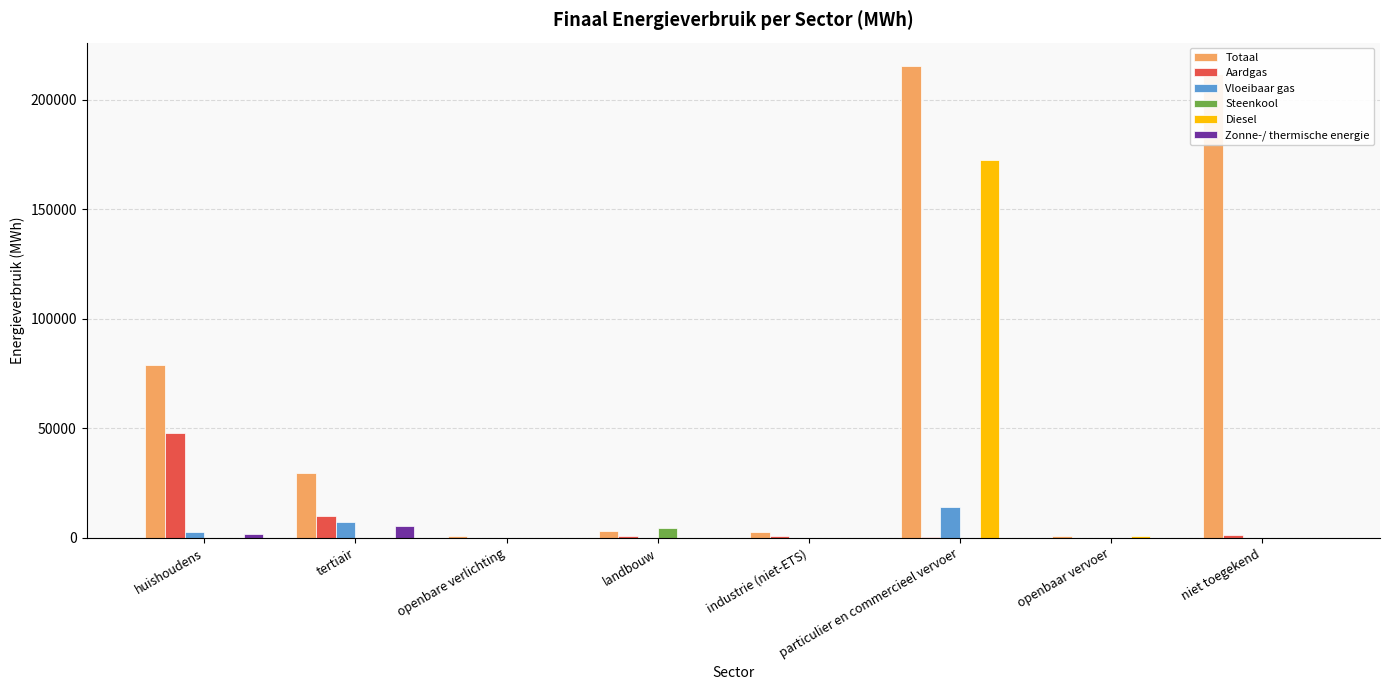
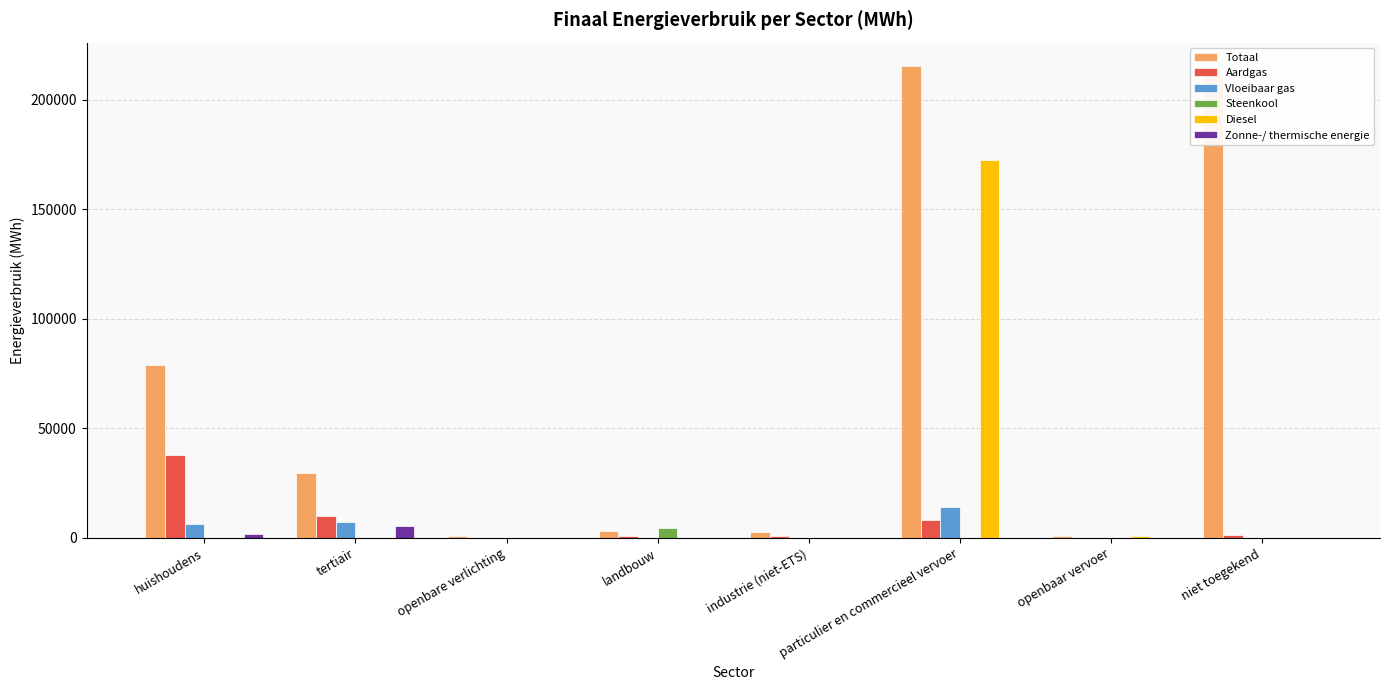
Aardgas, huishoudens: 48000 -> 38000
Vloeibaar gas, huishoudens: 3000 -> 6000
Aardgas, particulier en commercieel vervoer: 0 -> 8000
